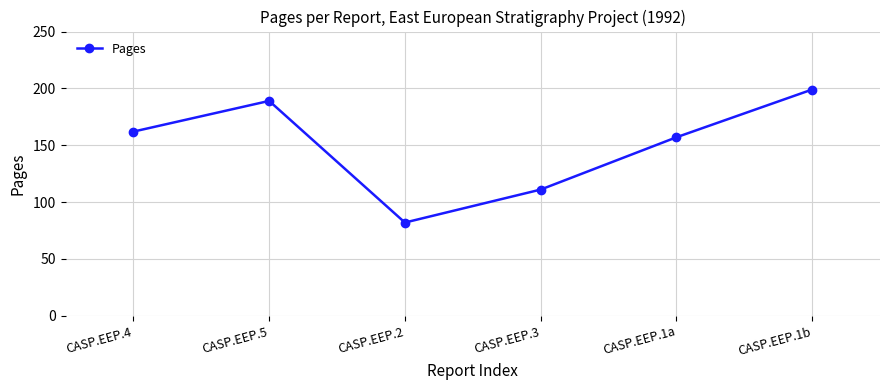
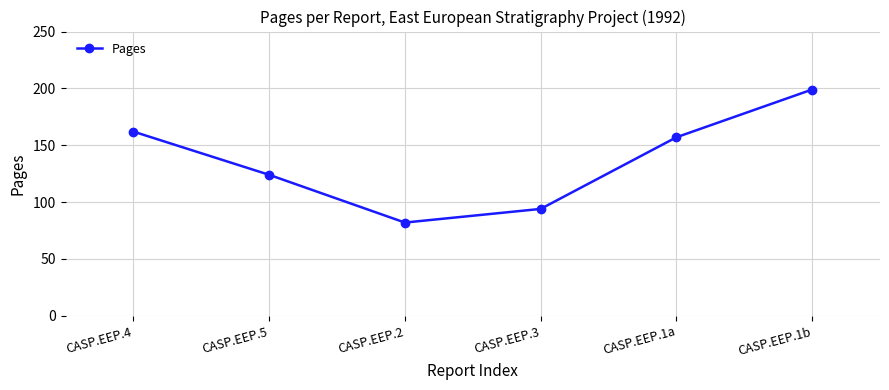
CASP.EEP.5: 189 -> 124
CASP.EEP.3: 111 -> 94
